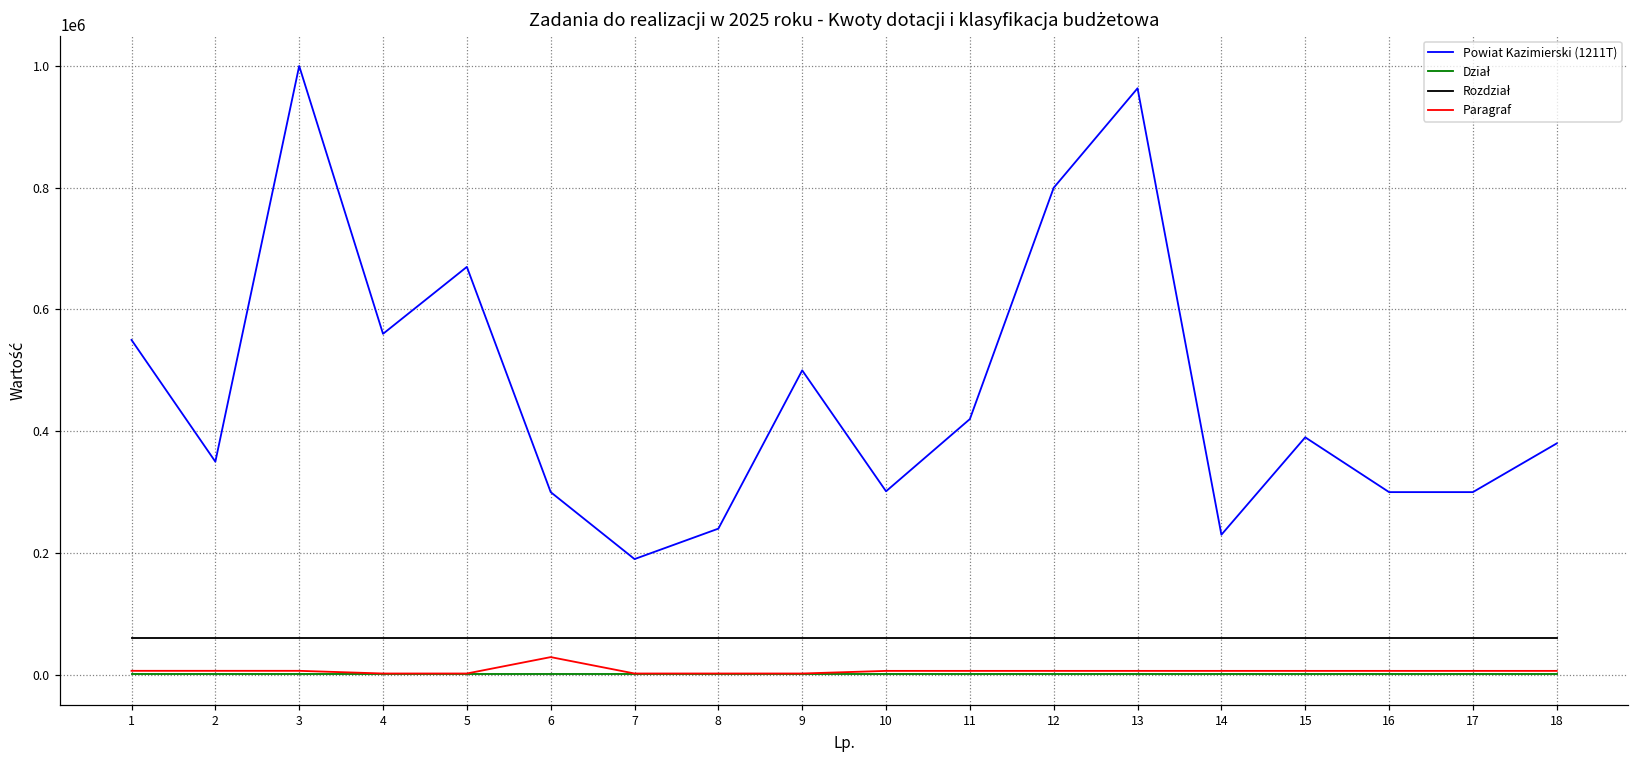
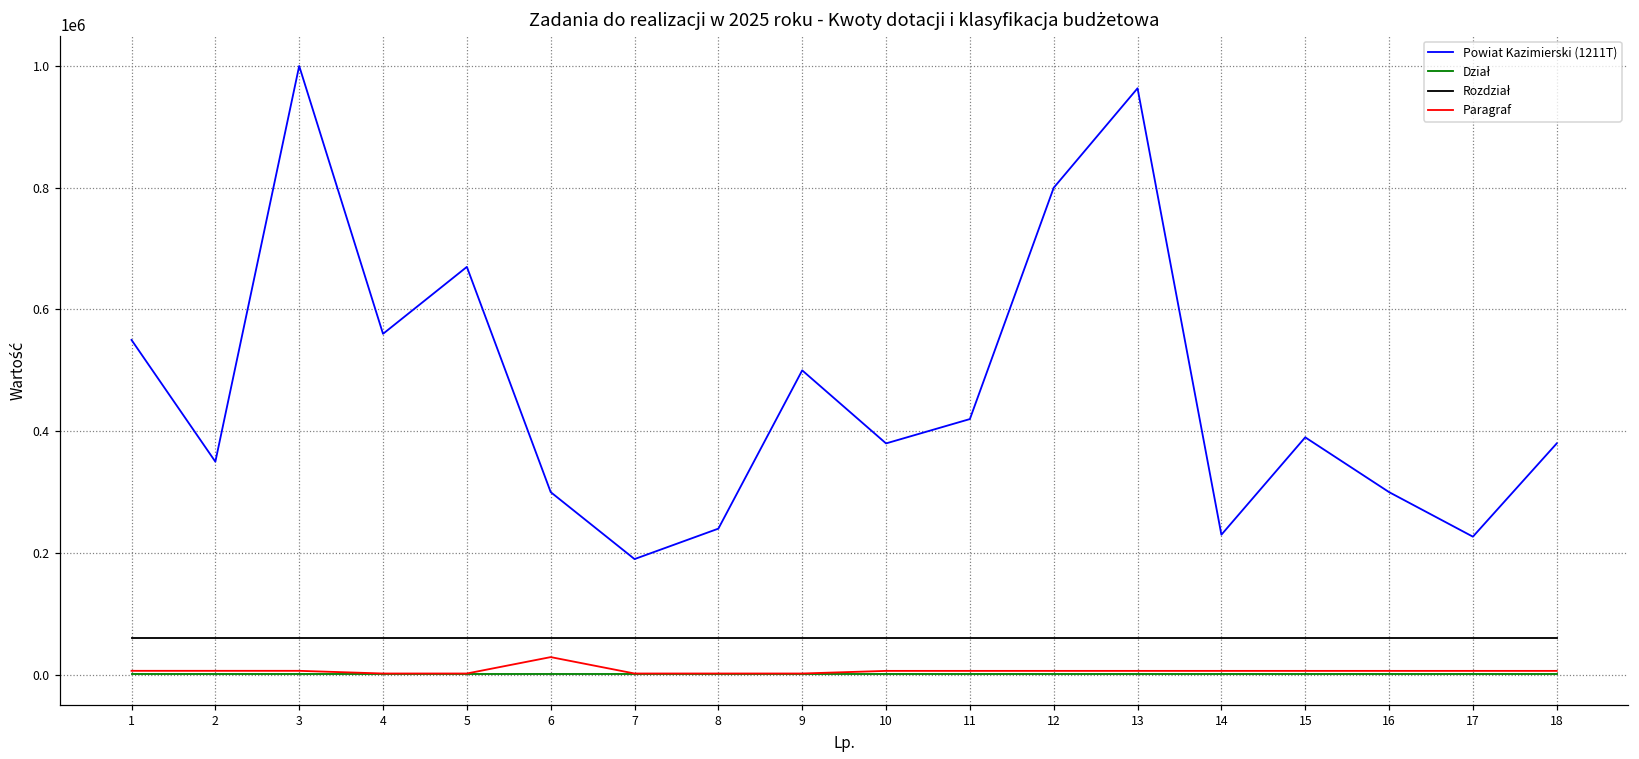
Powiat Kazimierski (1211T), 10: 300000 -> 380000
Powiat Kazimierski (1211T), 17: 300000 -> 230000
